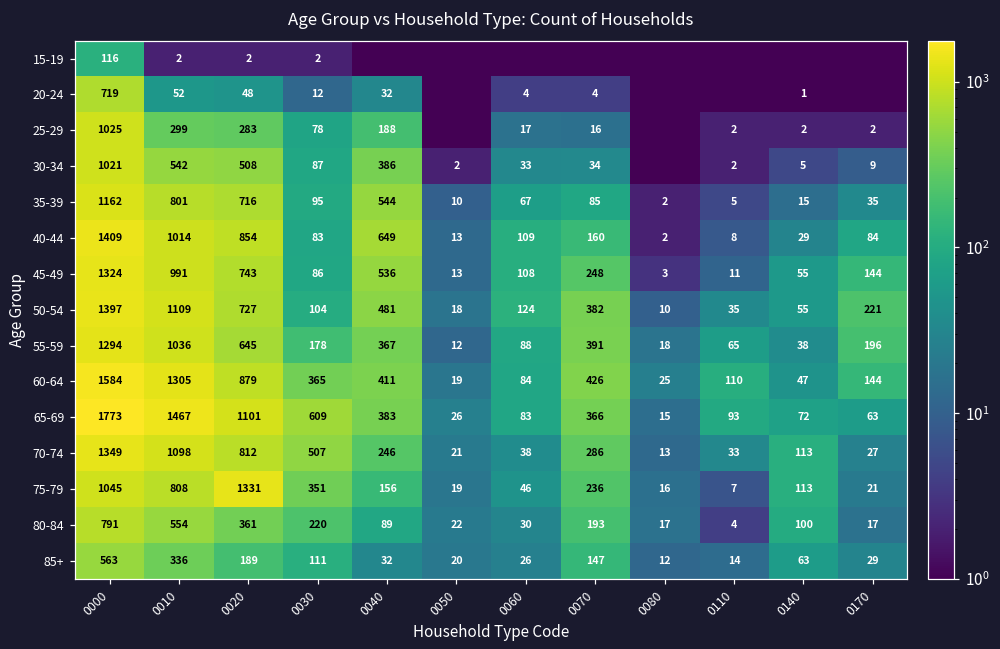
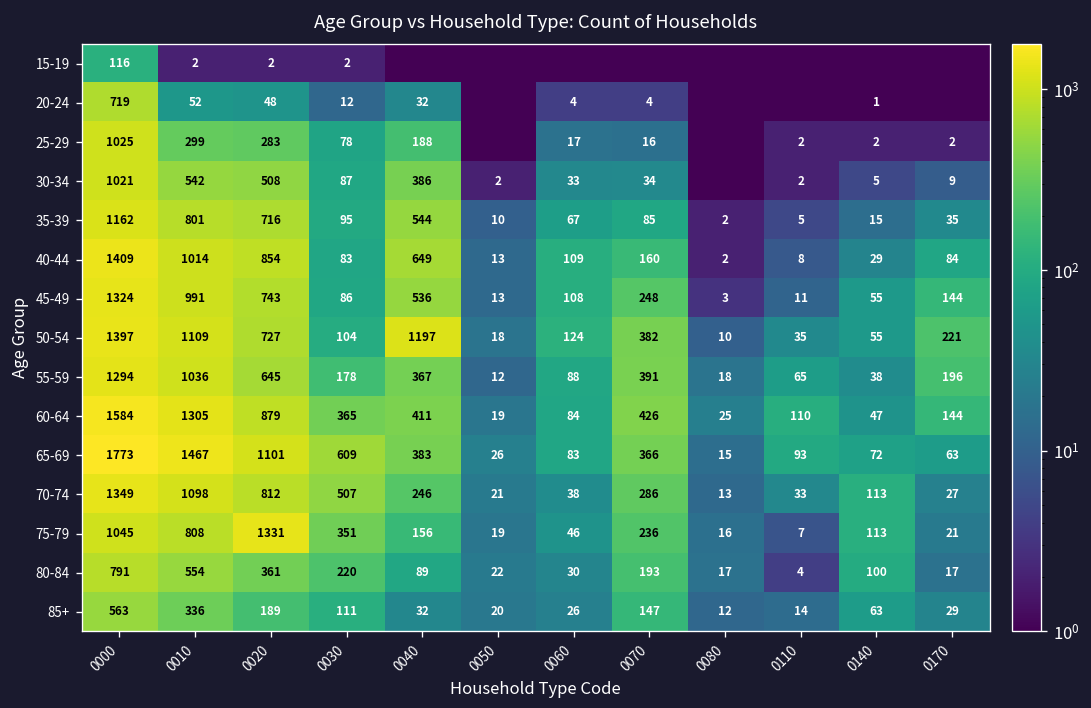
50-54, 0040: 481 -> 1197
